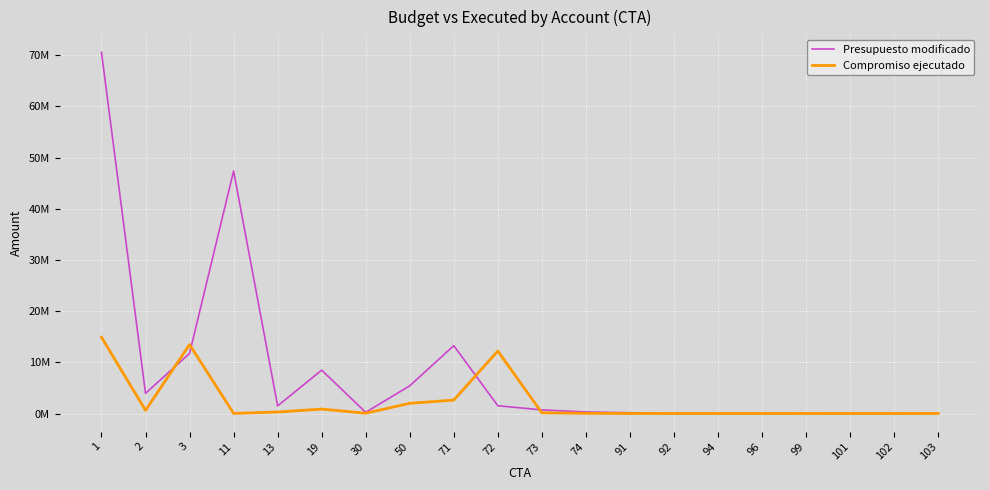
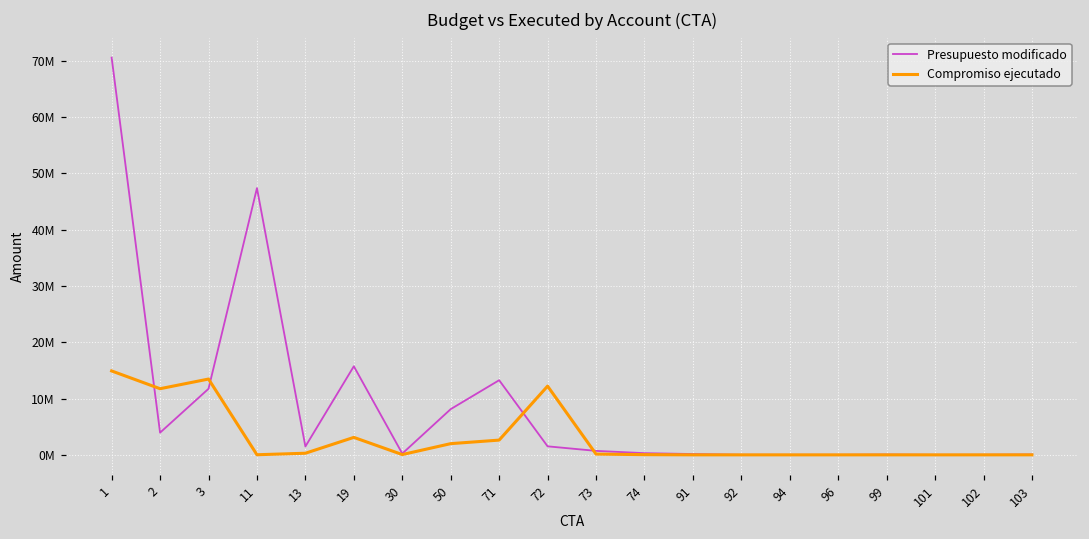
Compromiso ejecutado, 2: 1000000 -> 12000000
Presupuesto modificado, 19: 8000000 -> 16000000
Compromiso ejecutado, 19: 1000000 -> 3000000
Presupuesto modificado, 50: 5000000 -> 8000000
